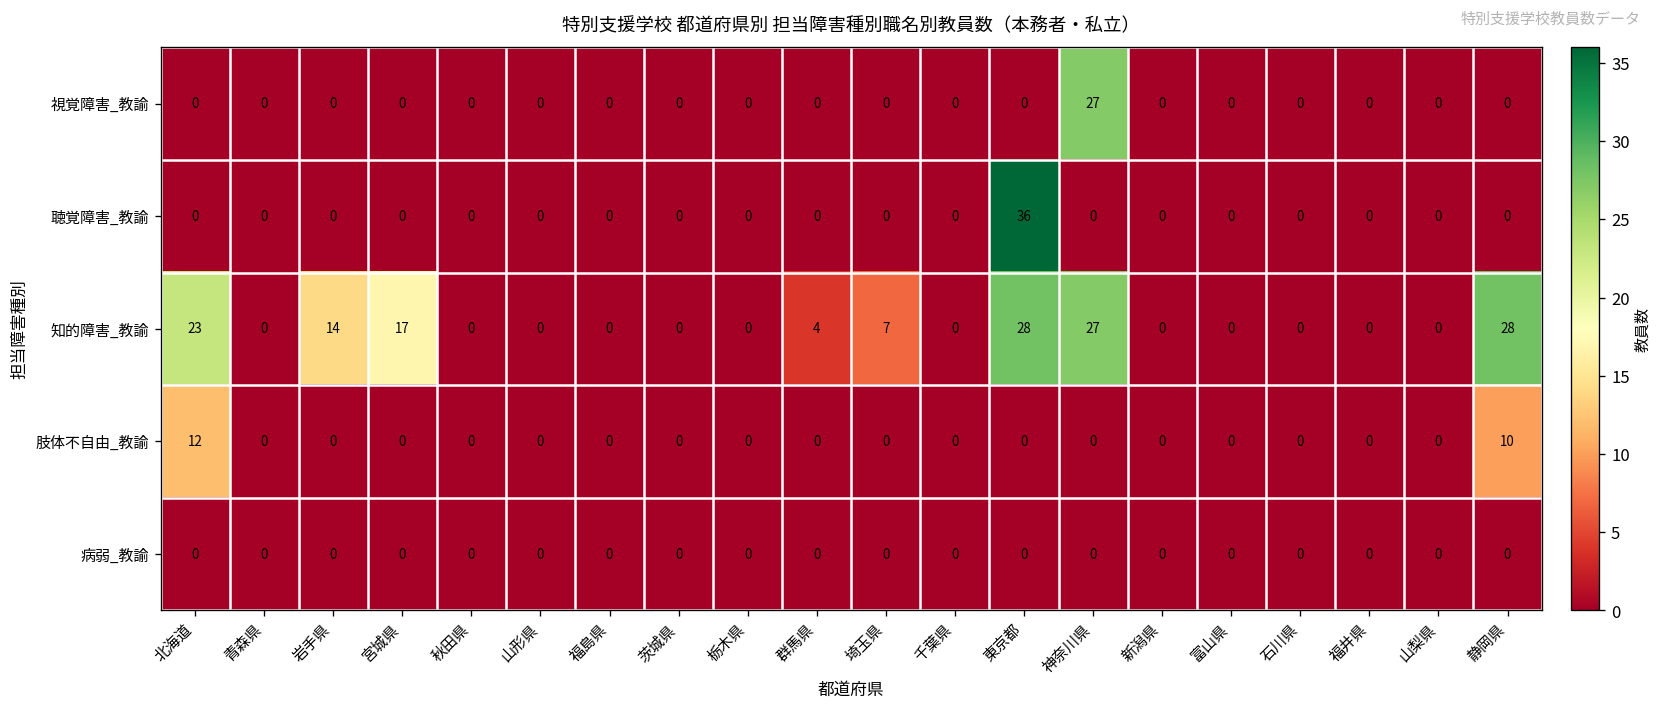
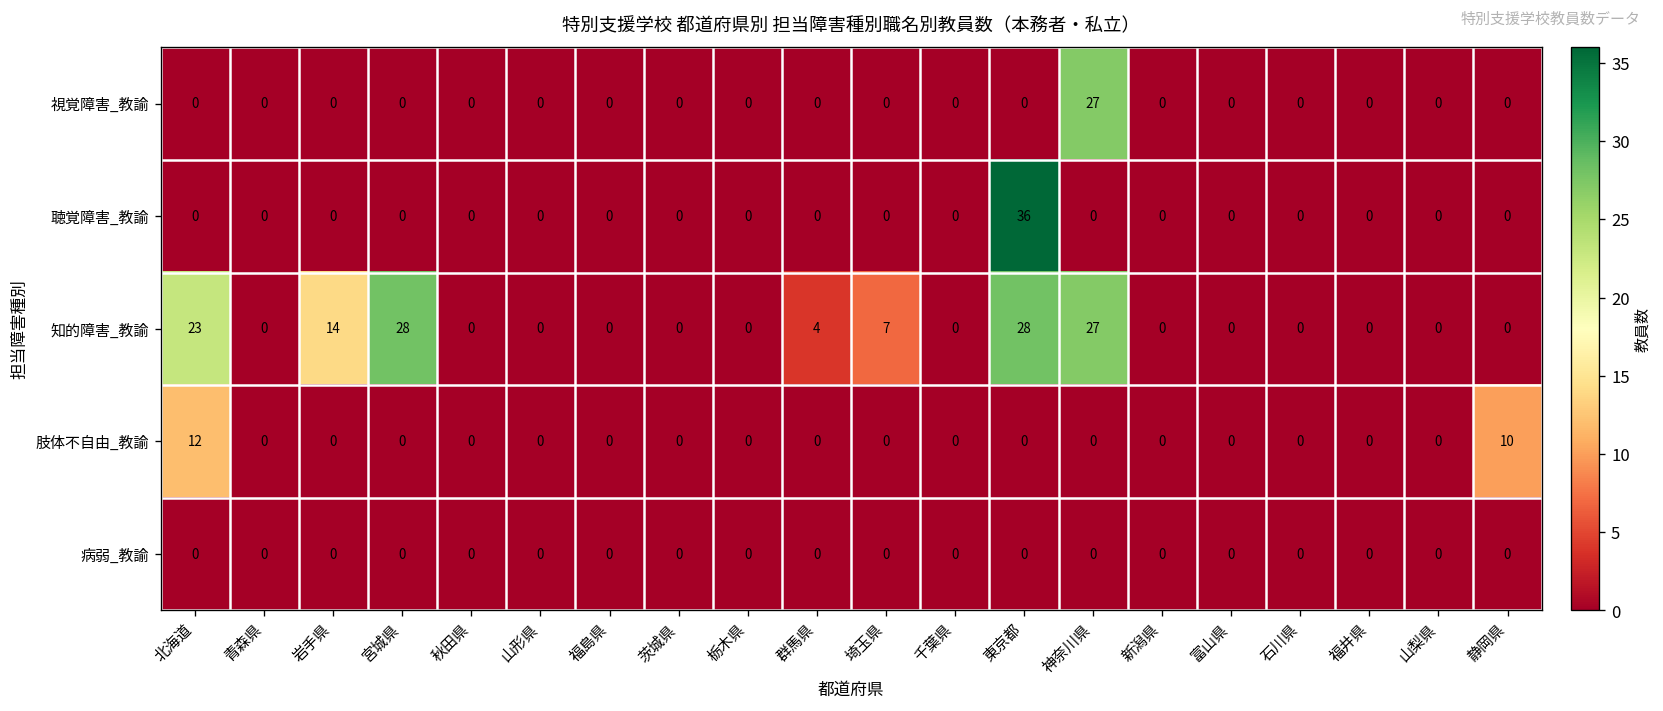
知的障害_教諭, 宮城県: 17 -> 28
知的障害_教諭, 静岡県: 28 -> 0
